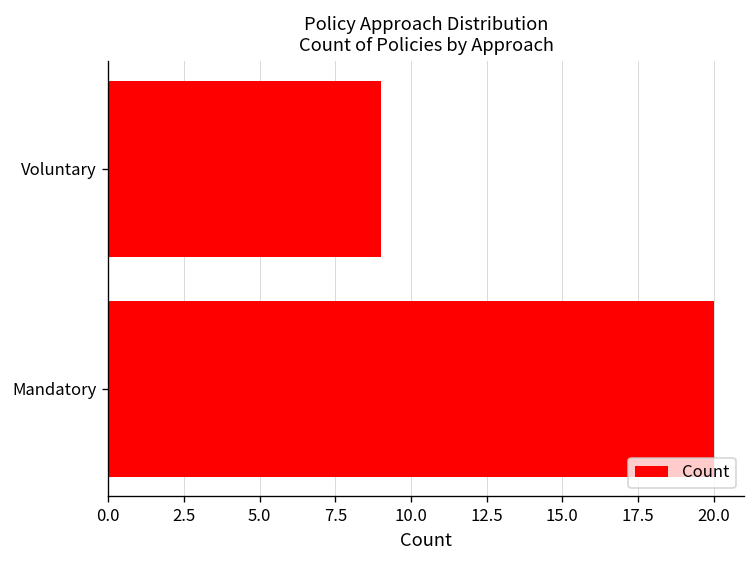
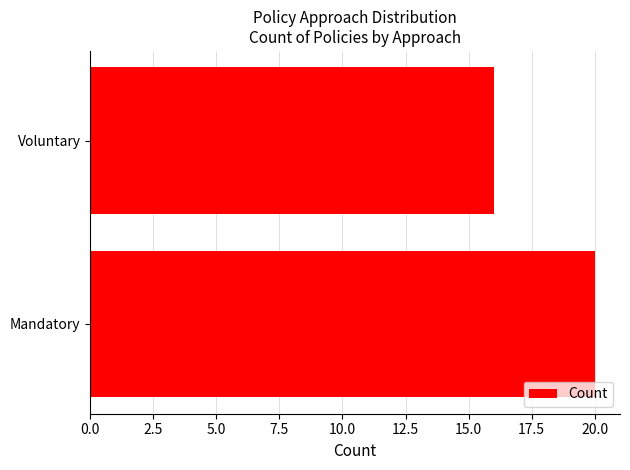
Voluntary: 9 -> 16
